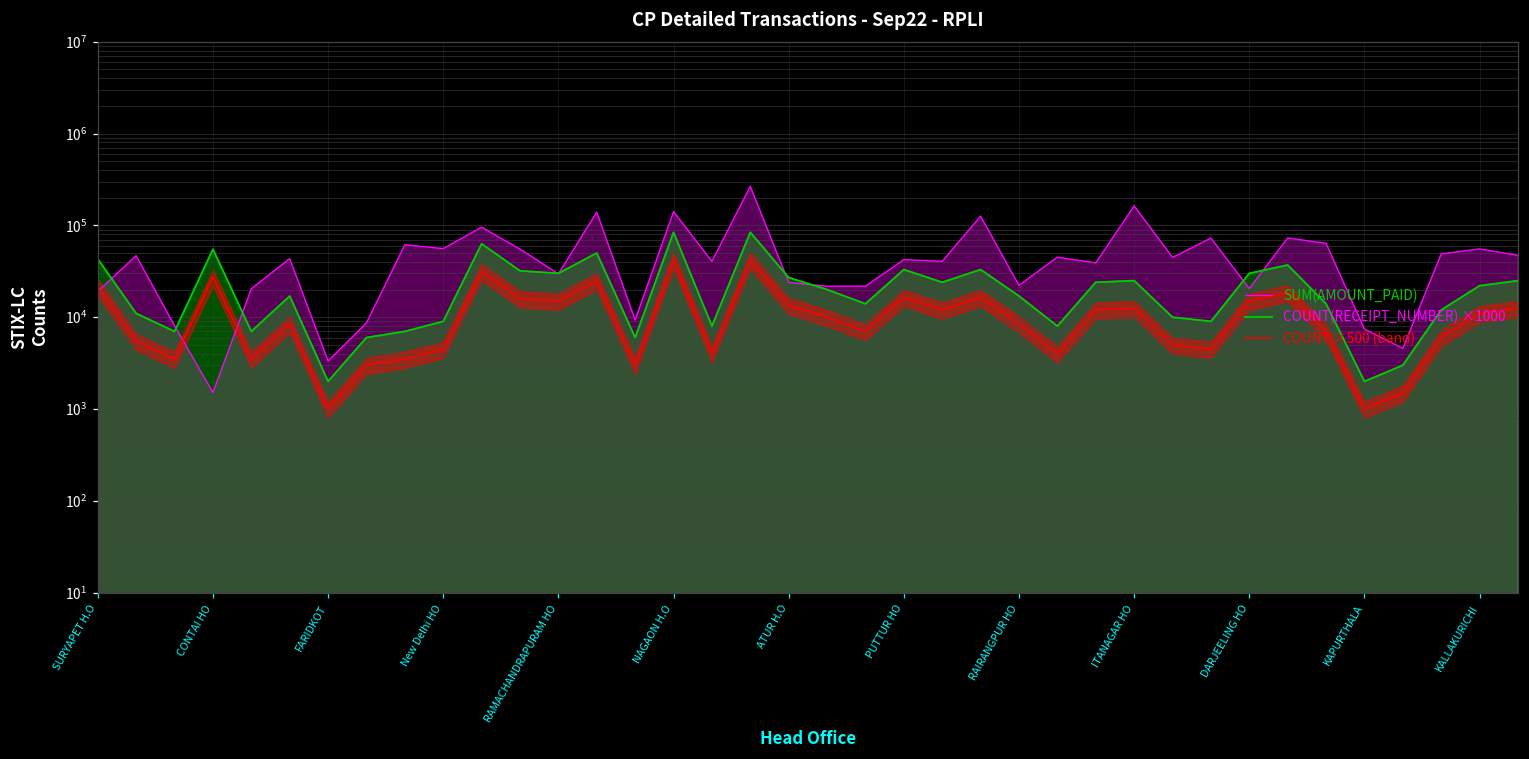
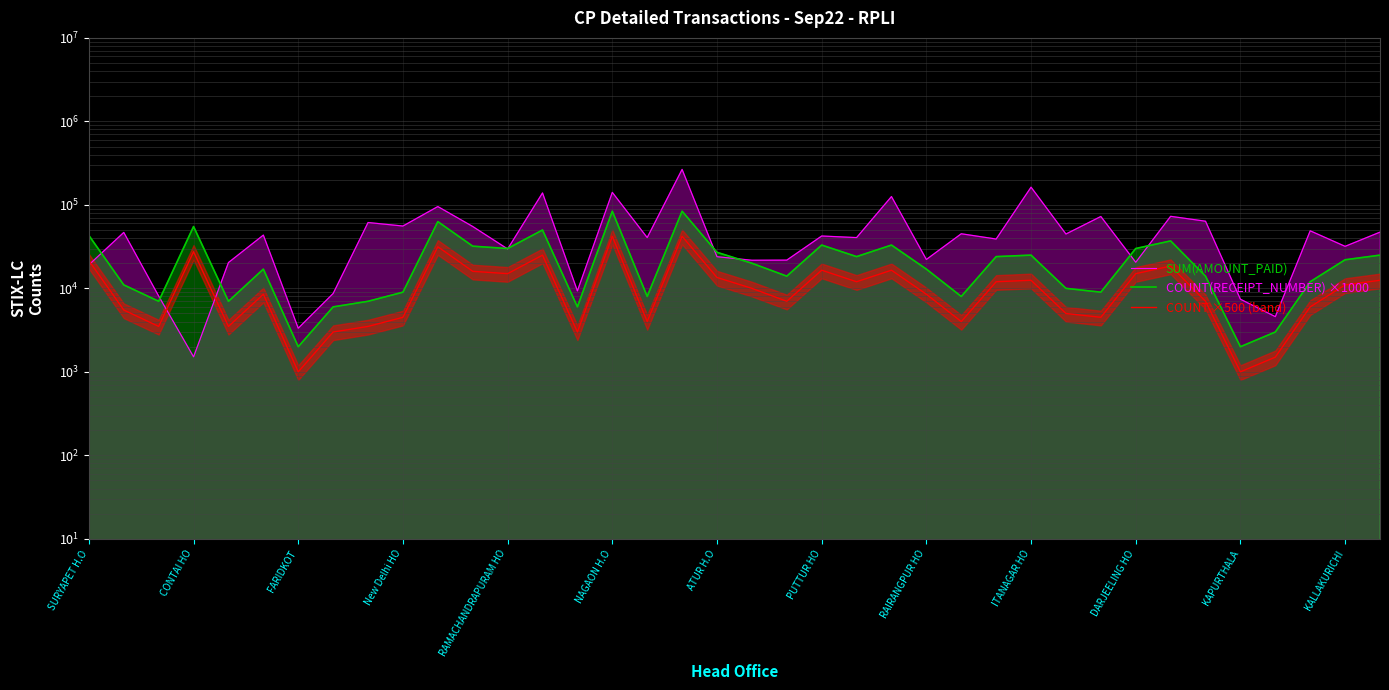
SUM(AMOUNT_PAID), KALLAKURICHI: 60000 -> 32000
